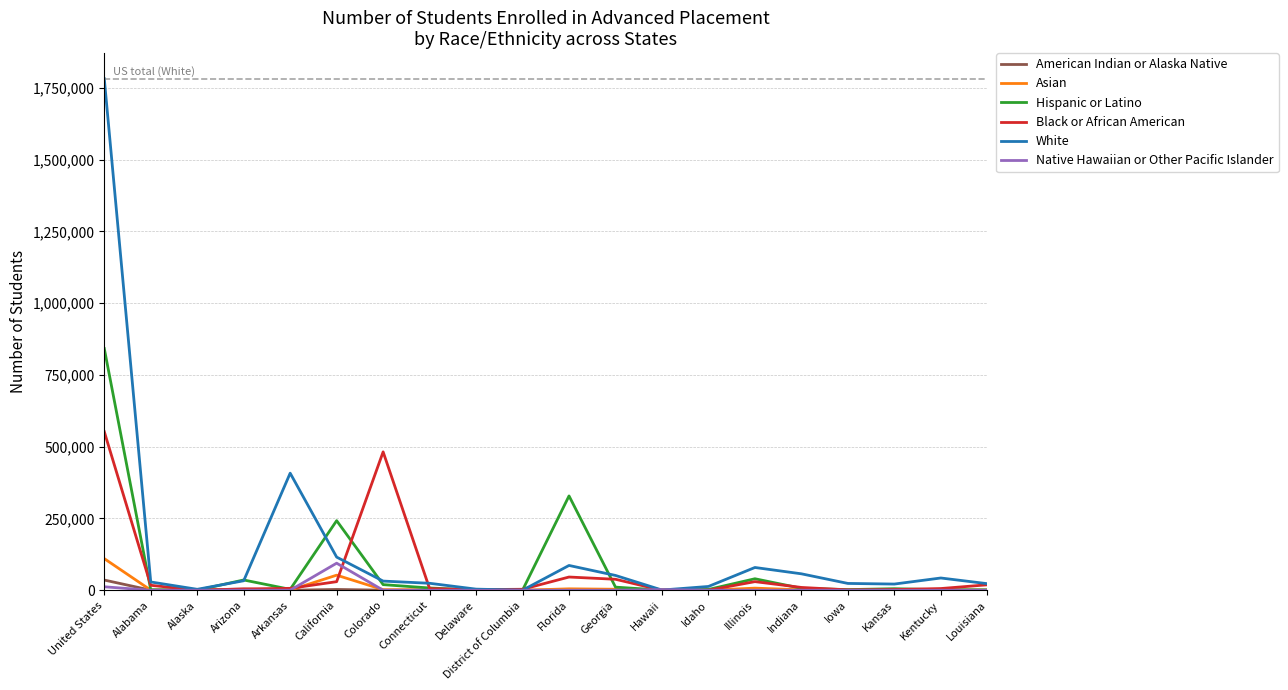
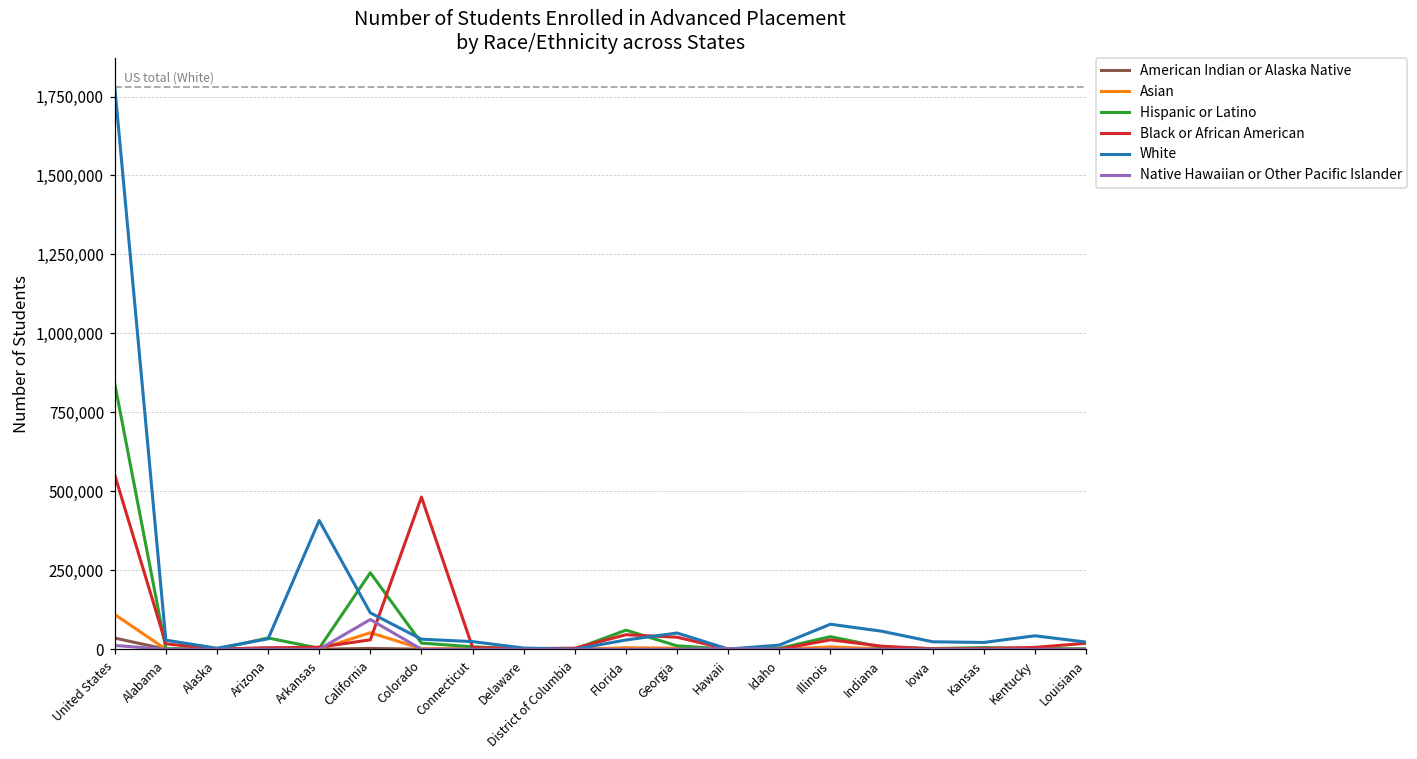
Hispanic or Latino, Florida: 330,000 -> 60,000
White, Florida: 90,000 -> 30,000
